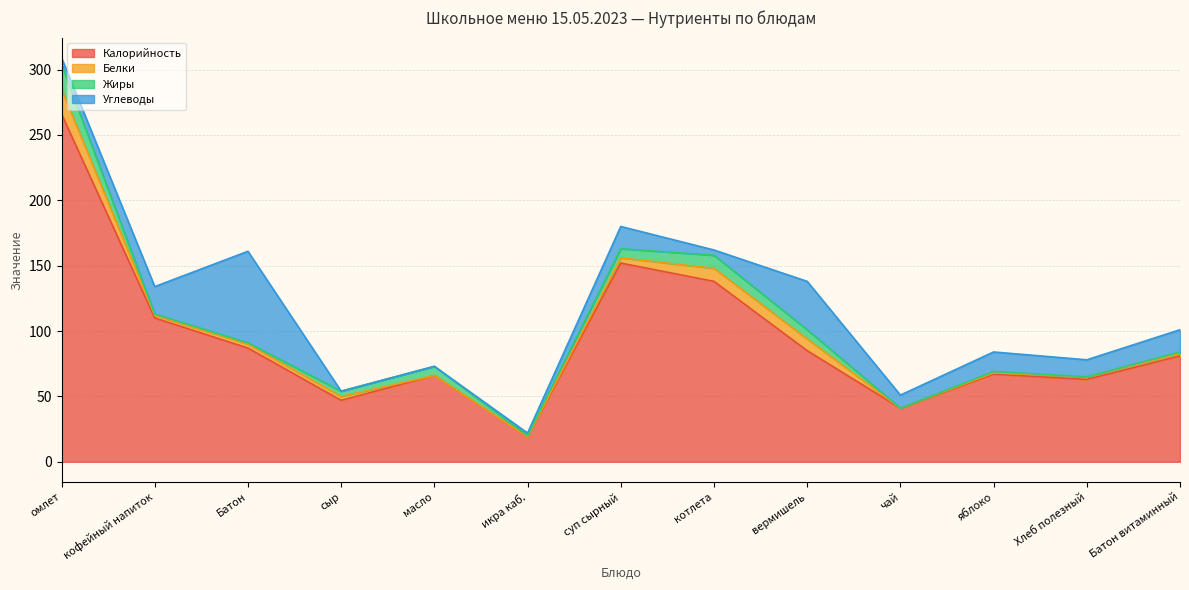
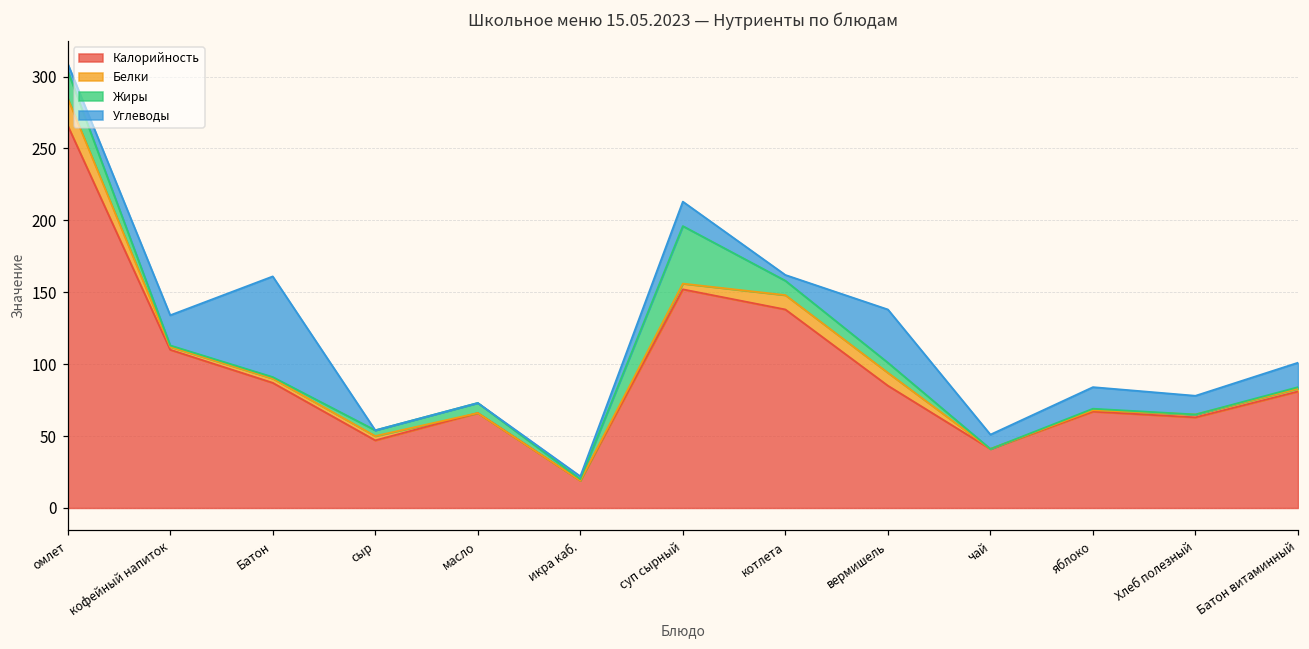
Жиры, суп сырный: 7 -> 40
